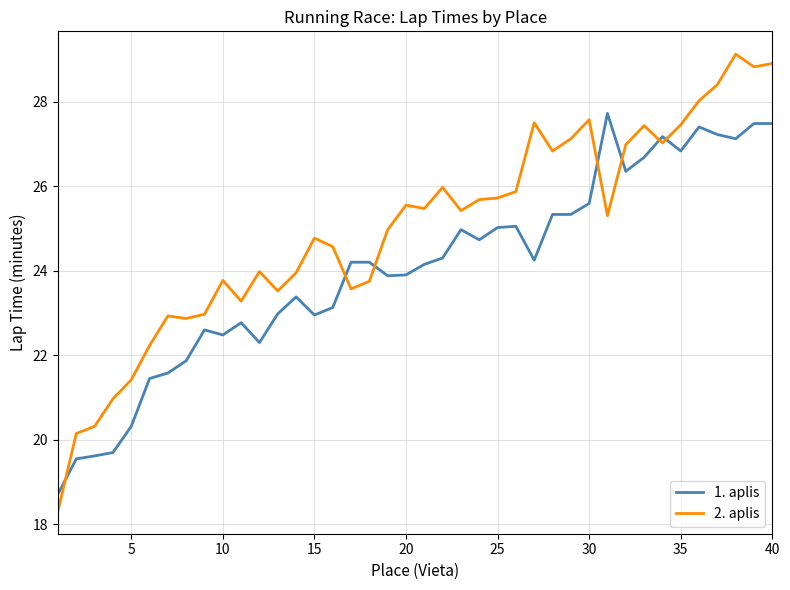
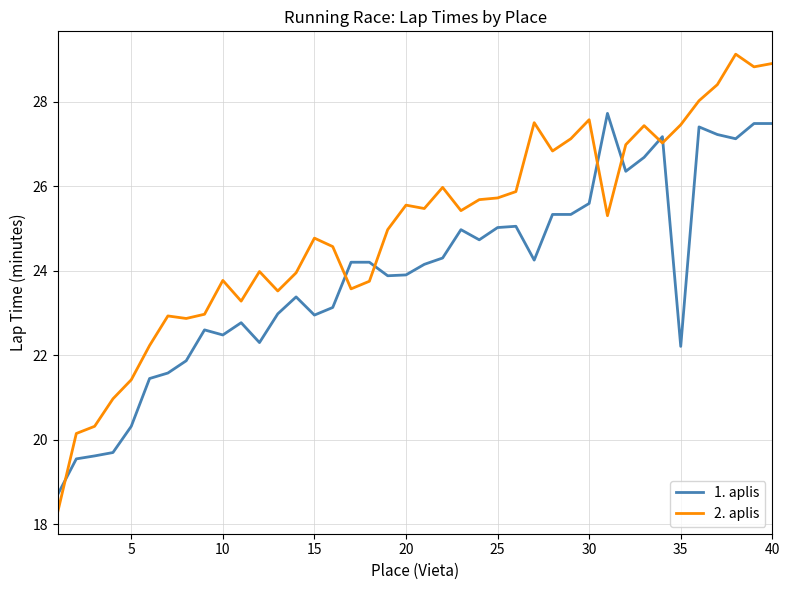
1. aplis, 35: 26.8 -> 22.2
